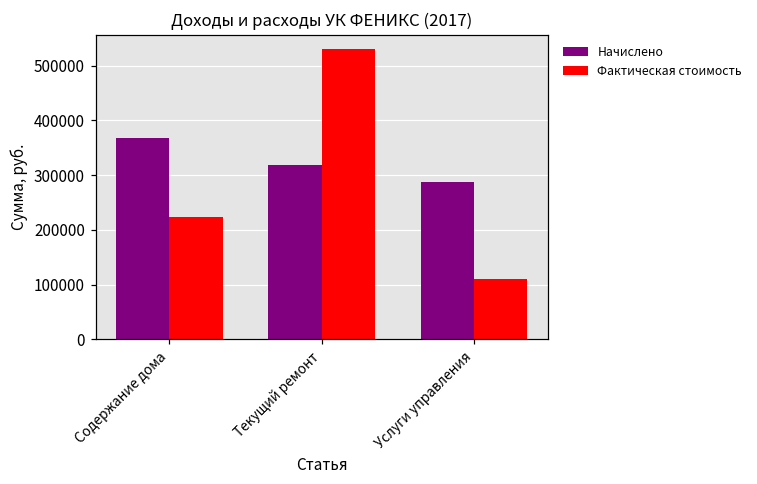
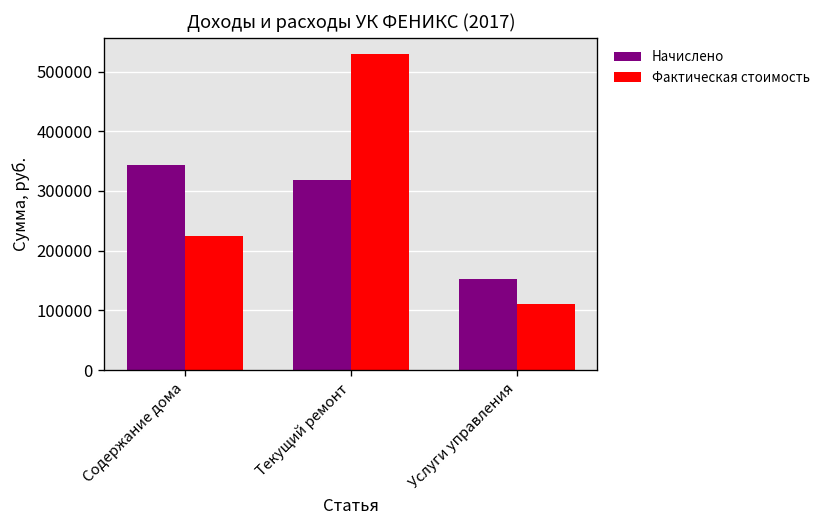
Начислено, Содержание дома: 370000 -> 340000
Начислено, Услуги управления: 290000 -> 150000
